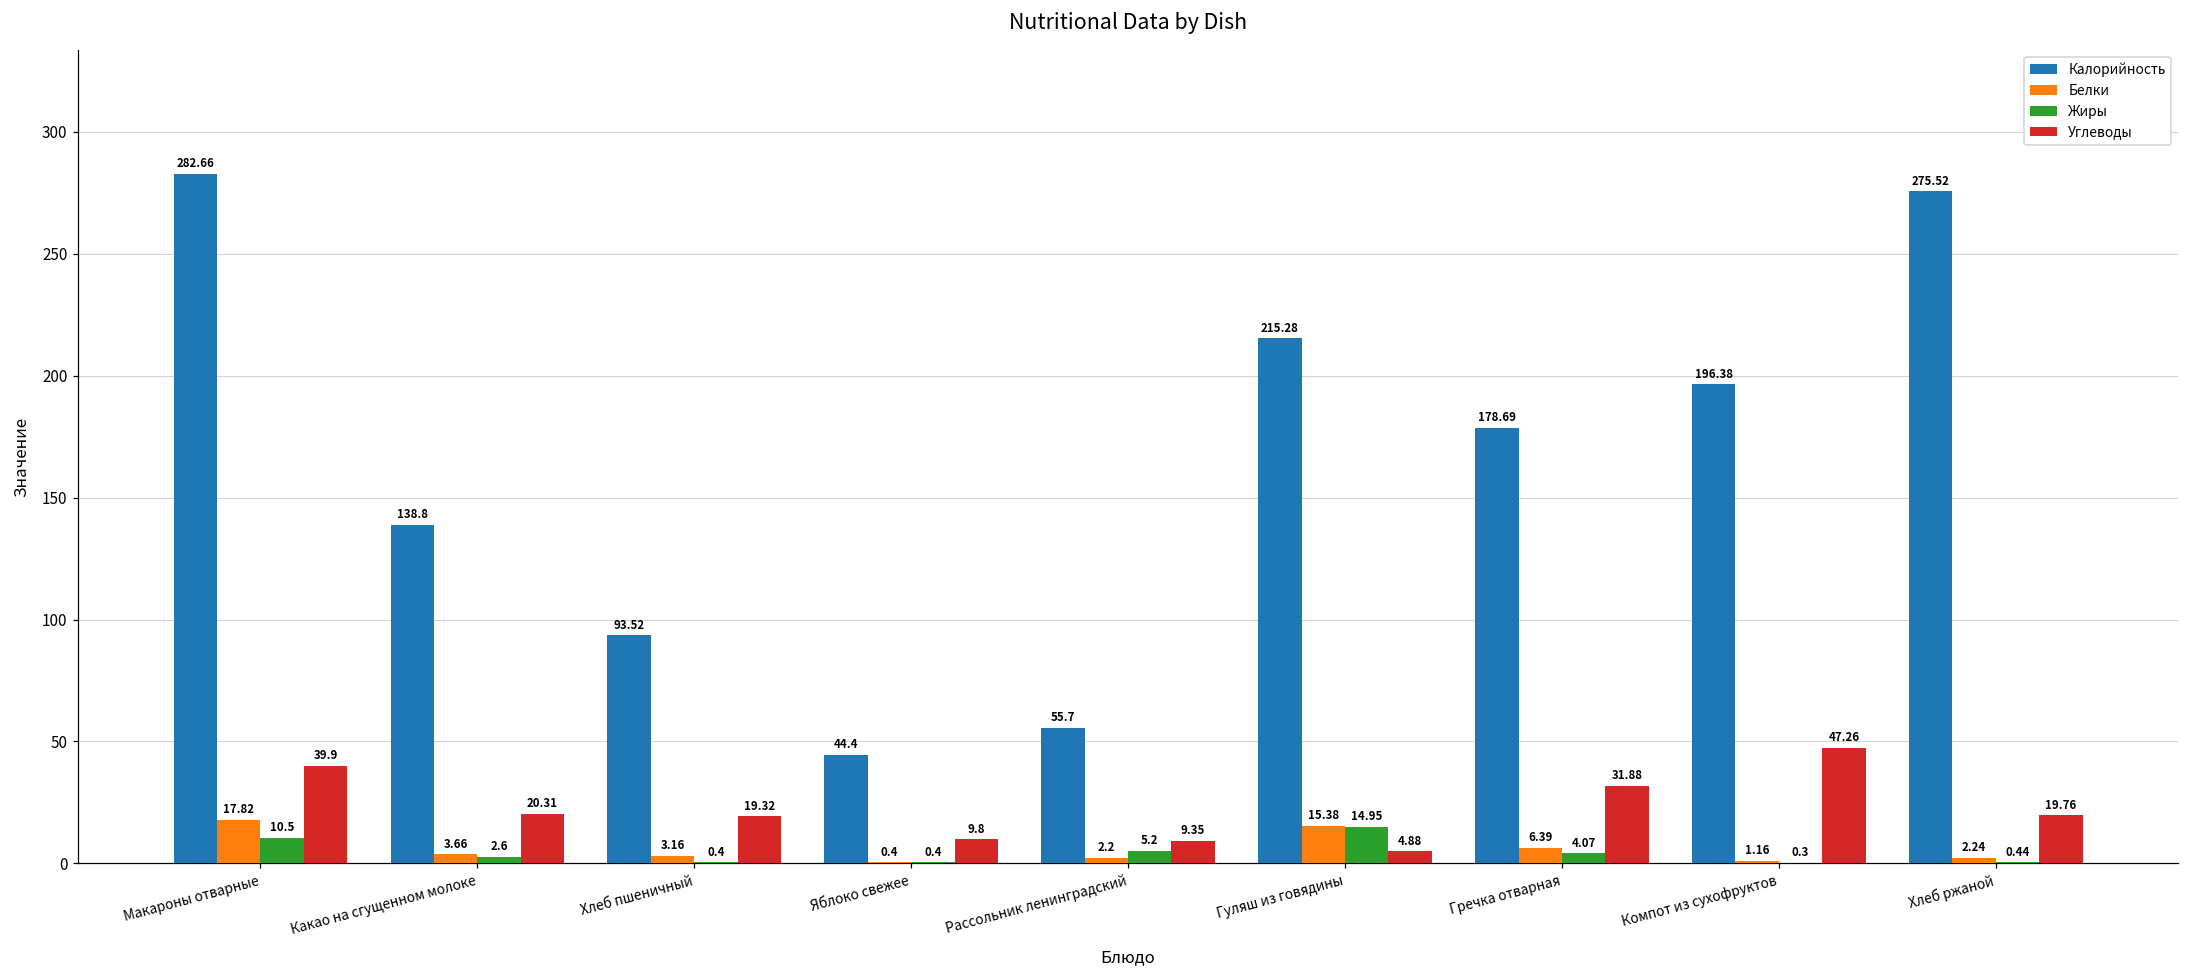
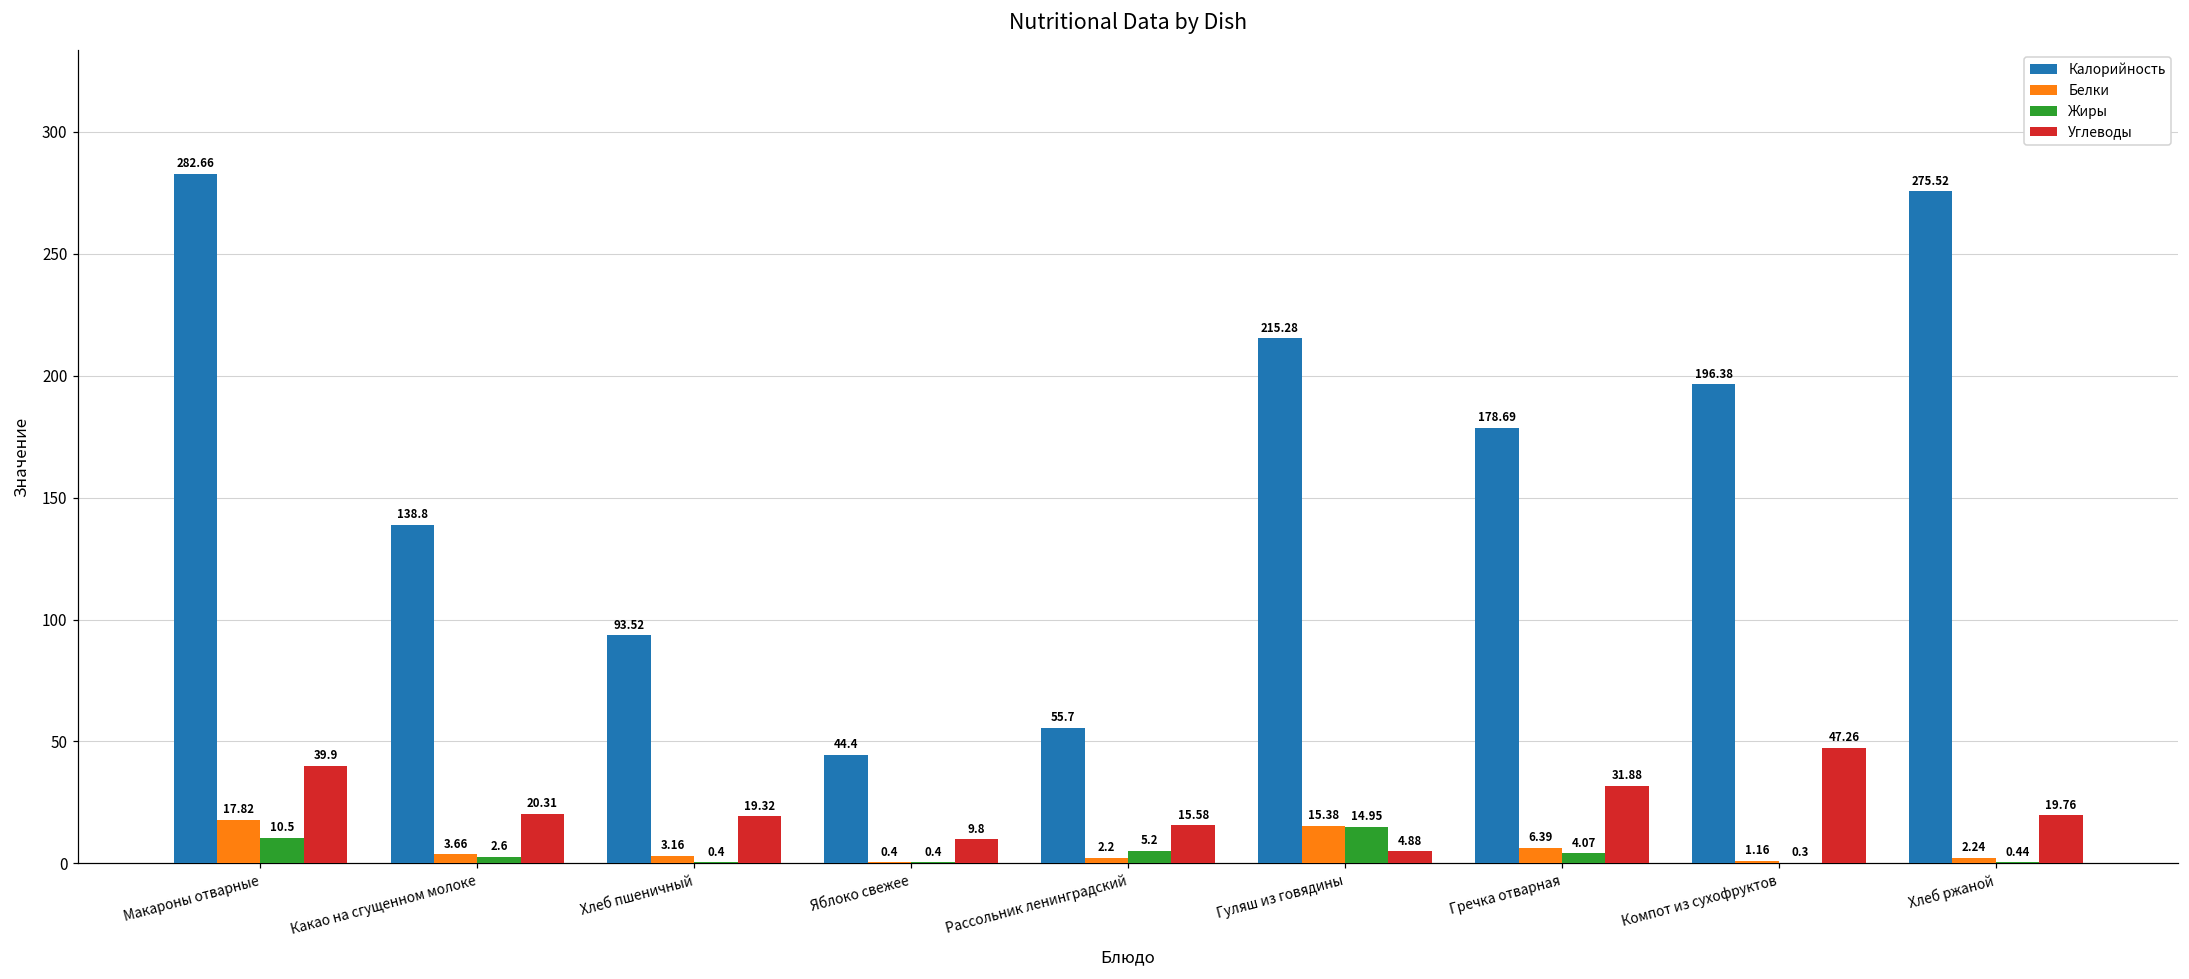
Углеводы, Рассольник ленинградский: 9.35 -> 15.58
